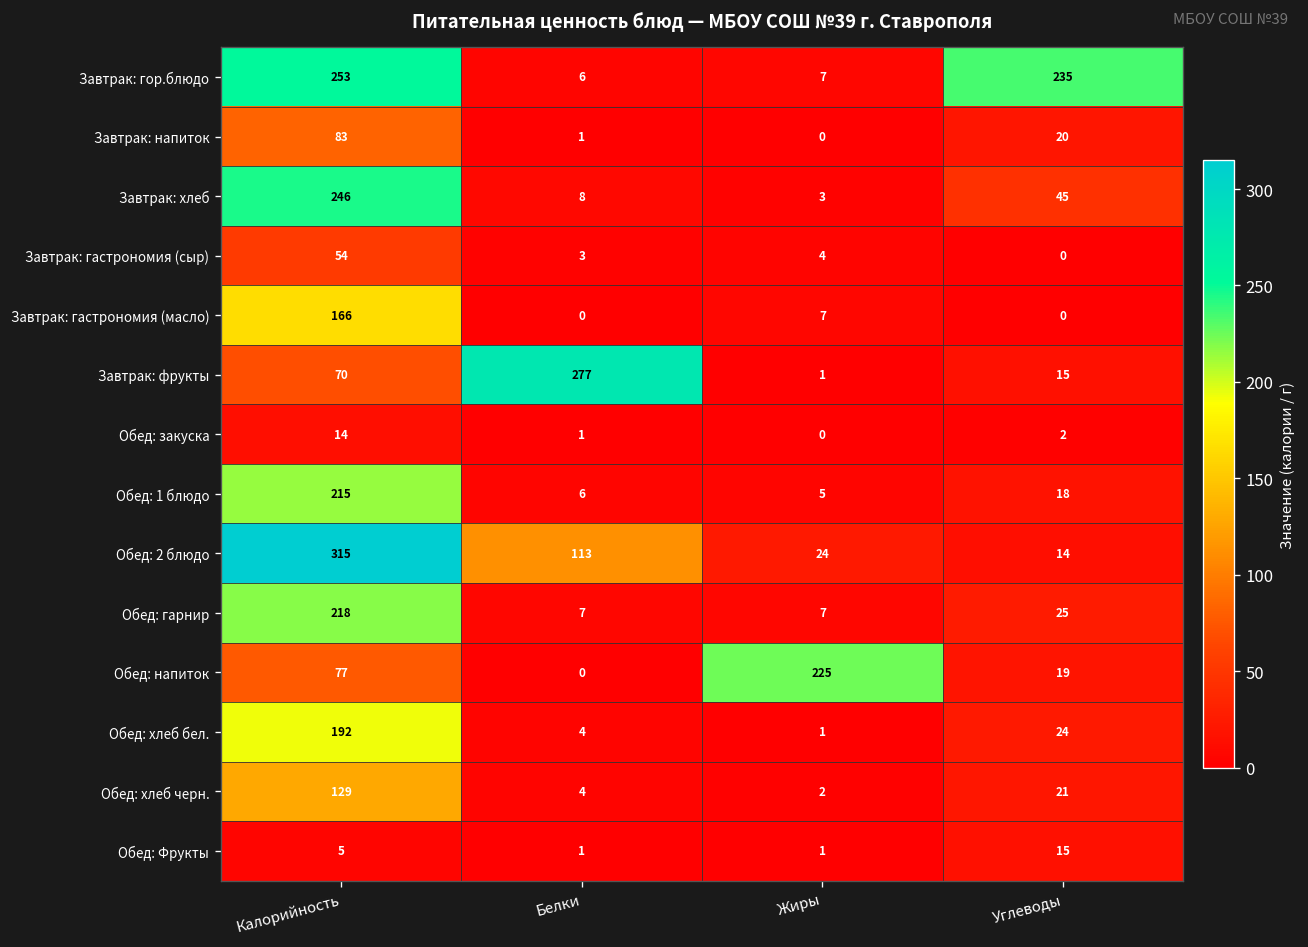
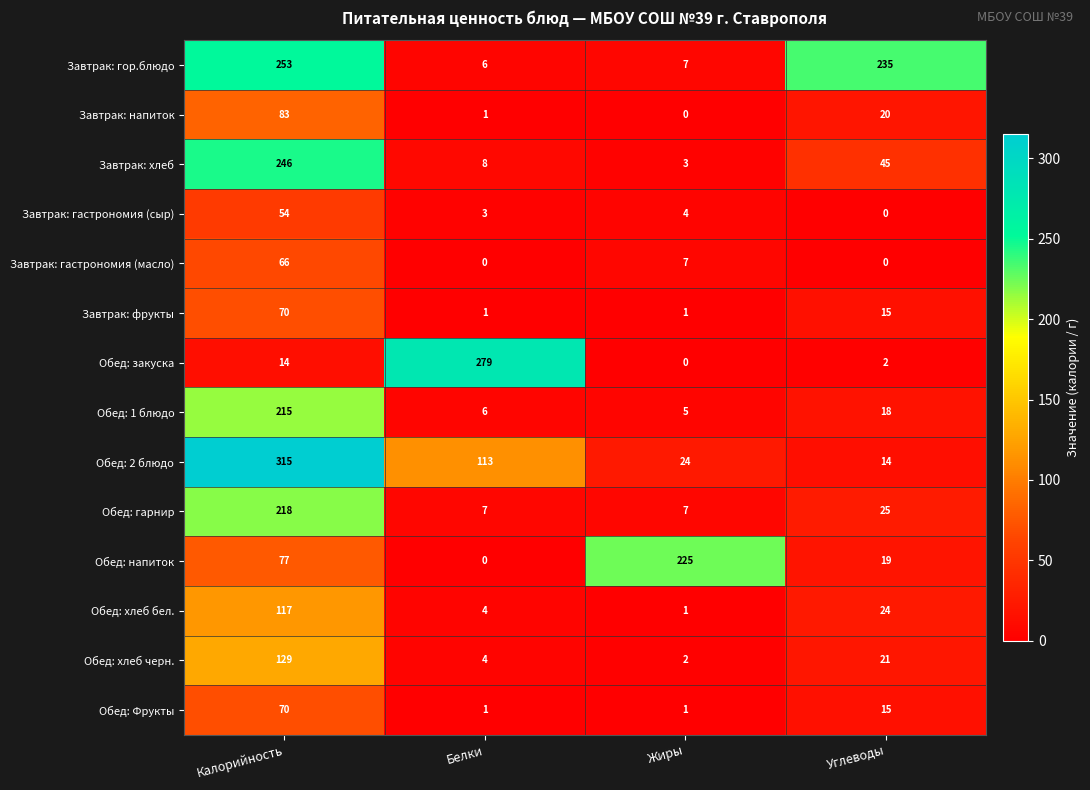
Завтрак: гастрономия (масло), Калорийность: 166 -> 66
Завтрак: фрукты, Белки: 277 -> 1
Обед: закуска, Белки: 1 -> 279
Обед: хлеб бел., Калорийность: 192 -> 117
Обед: Фрукты, Калорийность: 5 -> 70
